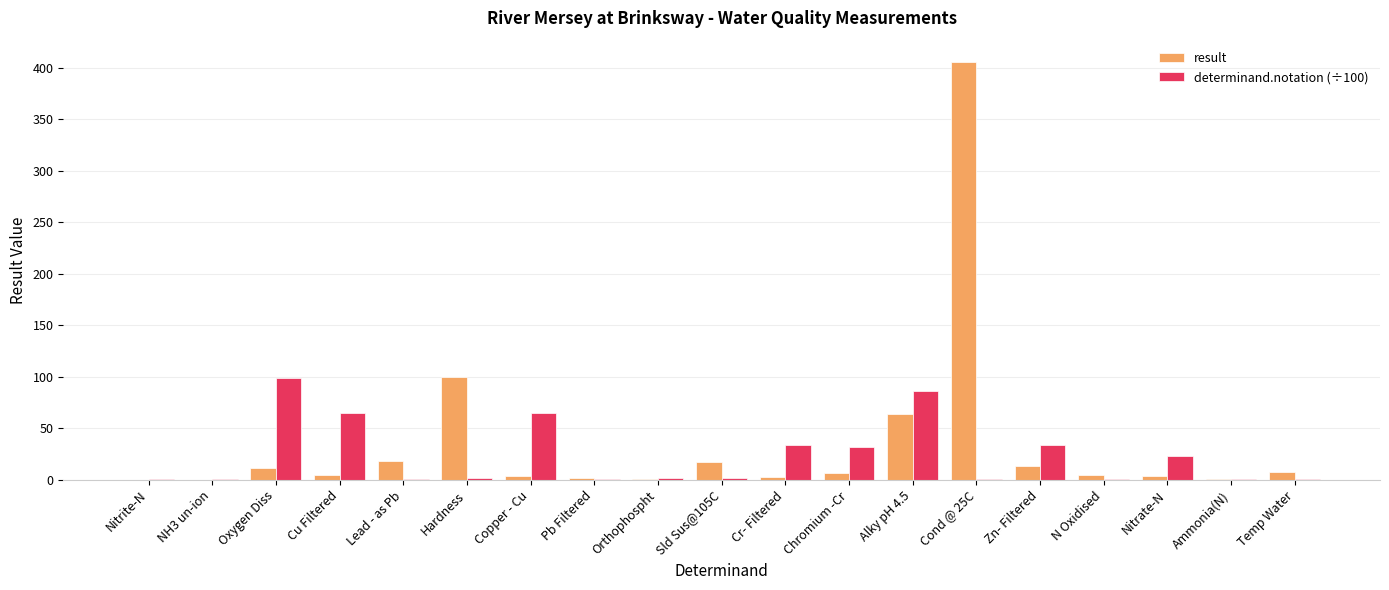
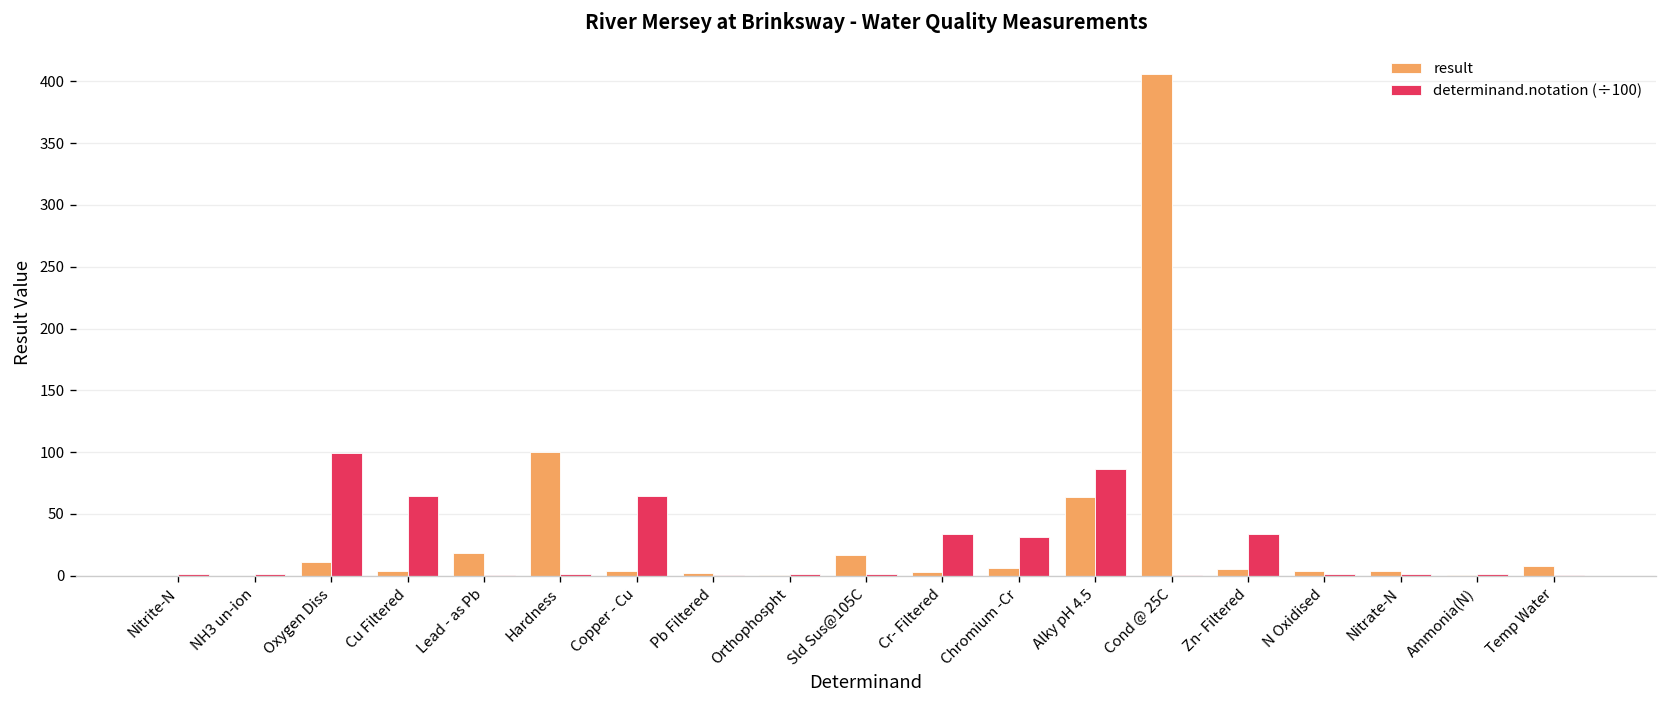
result, Zn- Filtered: 14 -> 6
determinand.notation (÷100), Nitrate-N: 23 -> 1
